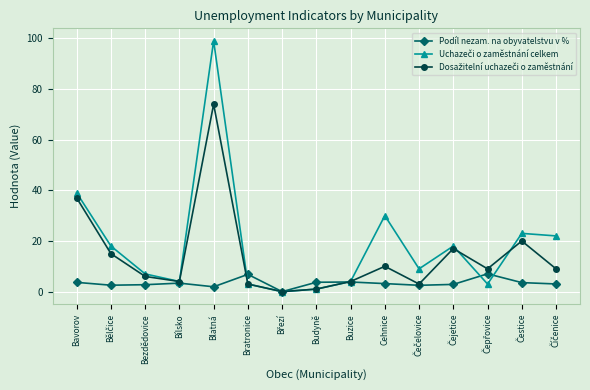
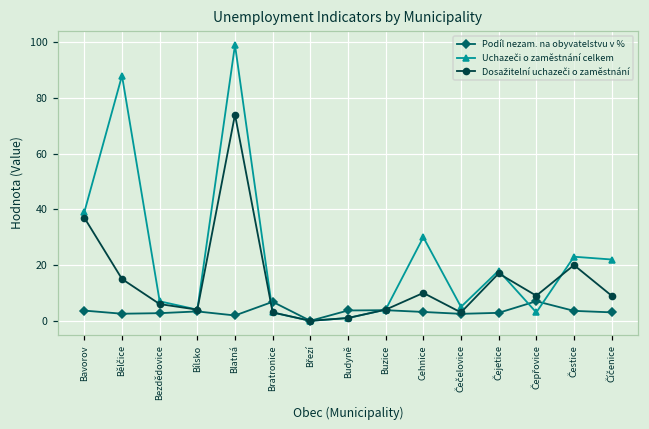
Uchazeči o zaměstnání celkem, Bělčice: 18 -> 88
Uchazeči o zaměstnání celkem, Čečelovice: 9 -> 5
